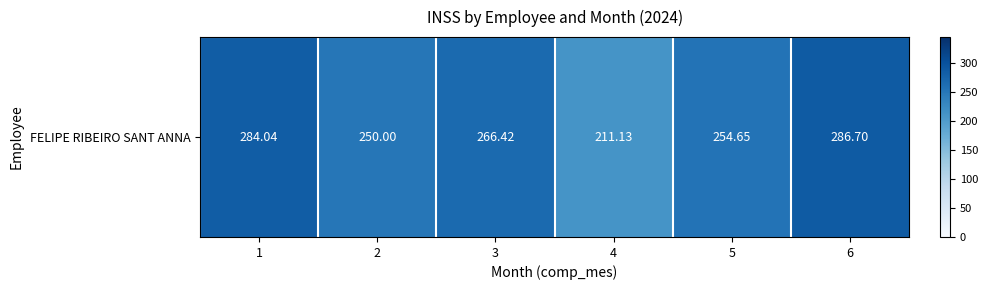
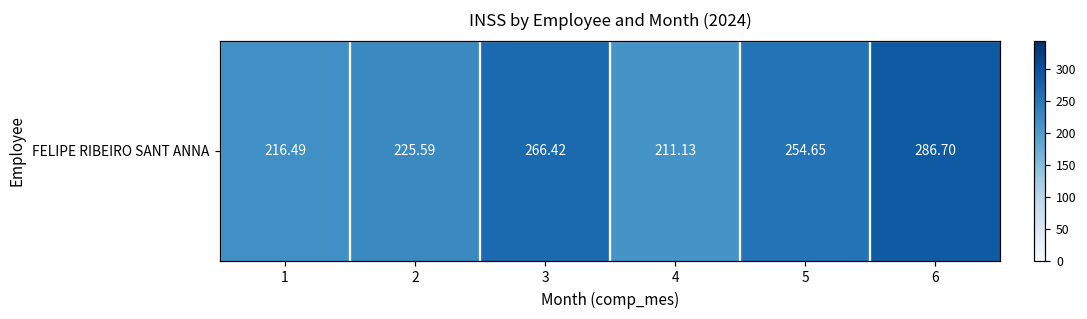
FELIPE RIBEIRO SANT ANNA, 1: 284.04 -> 216.49
FELIPE RIBEIRO SANT ANNA, 2: 250.00 -> 225.59
